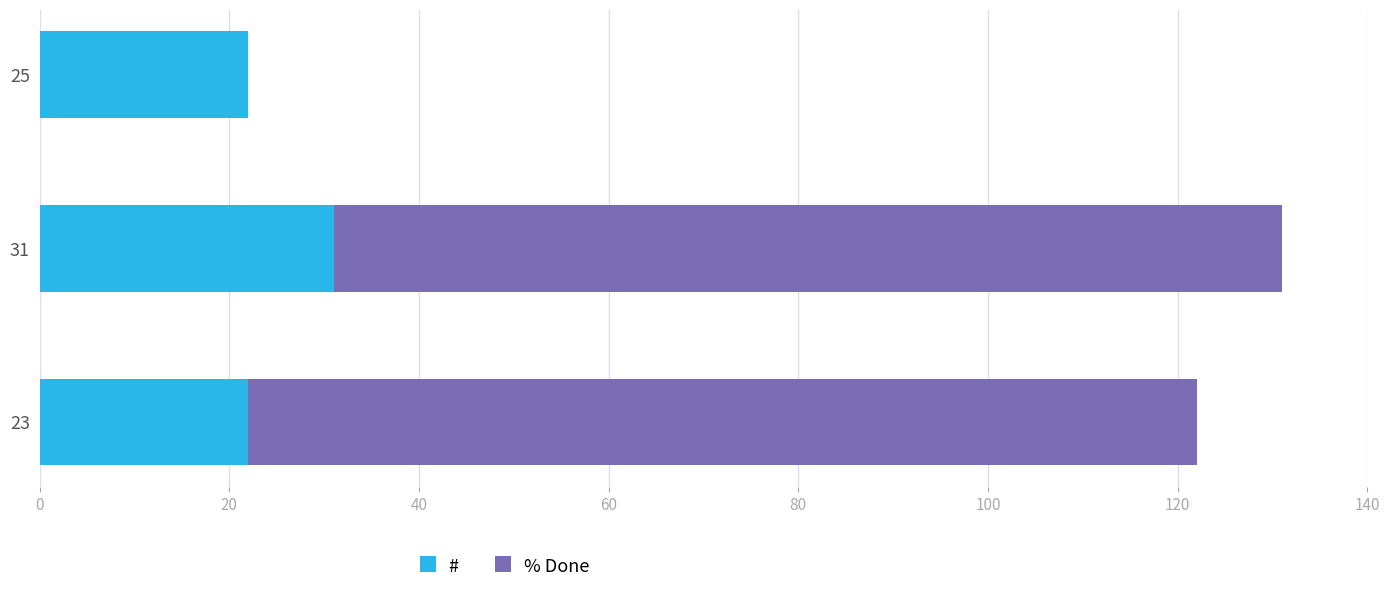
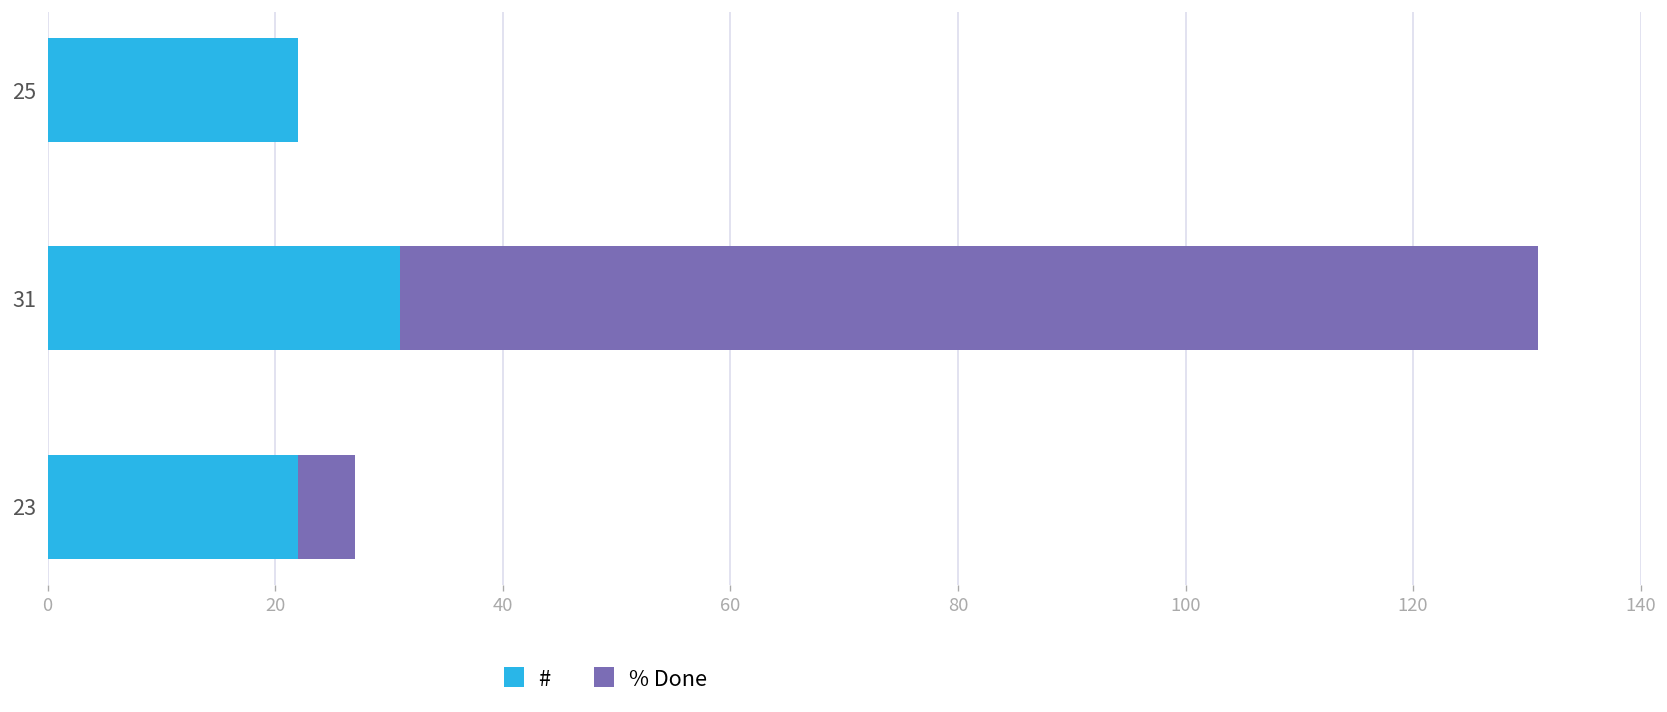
% Done, 23: 100 -> 5
